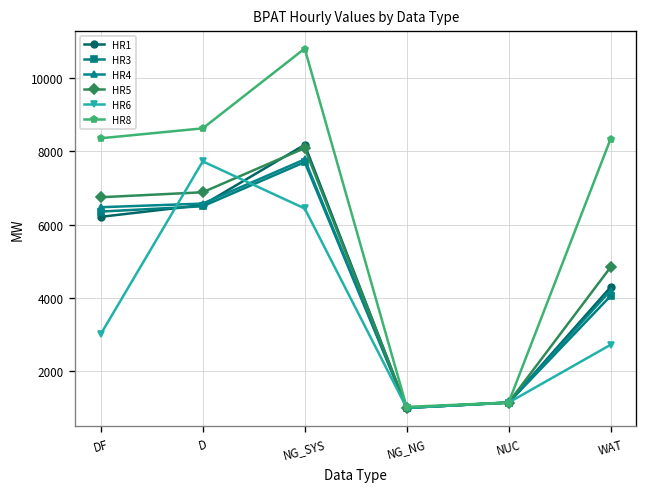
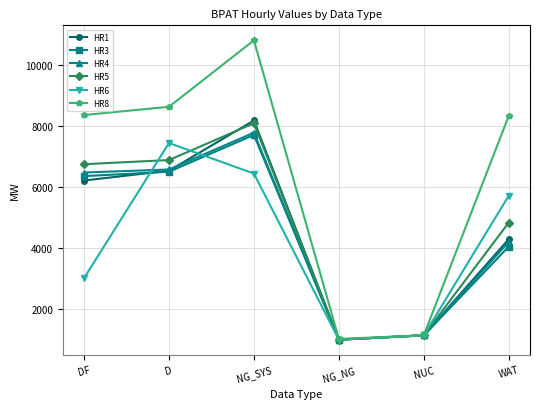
HR6, D: 7700 -> 7400
HR6, WAT: 2700 -> 5700
